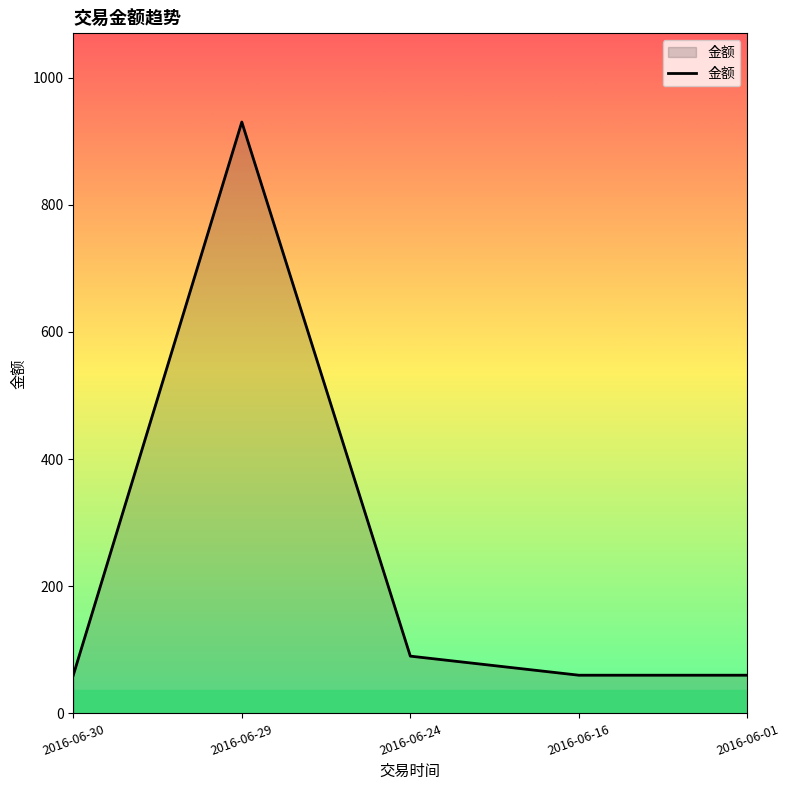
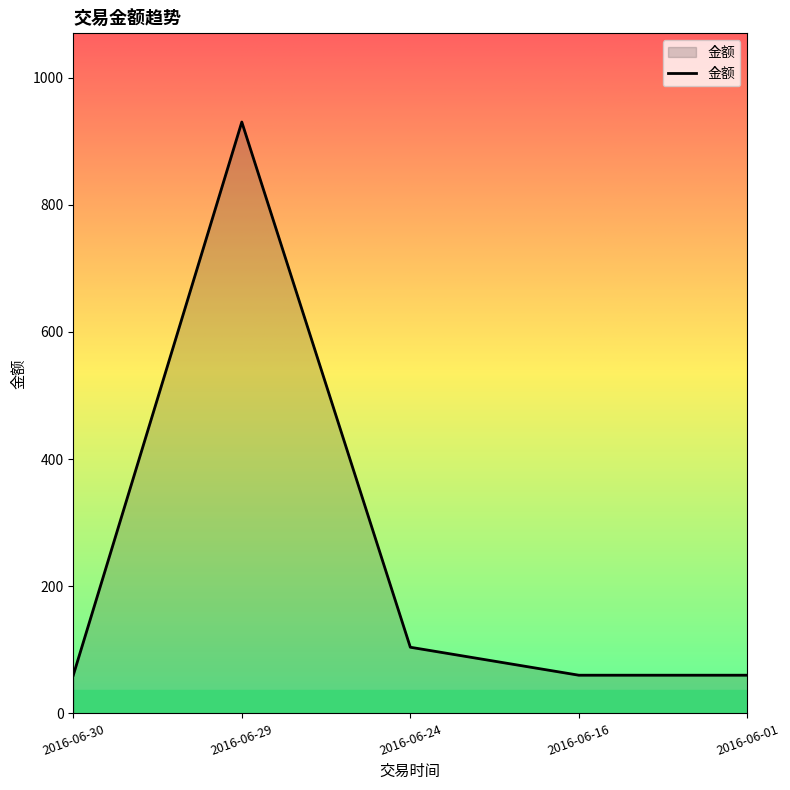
2016-06-24: 90 -> 100
